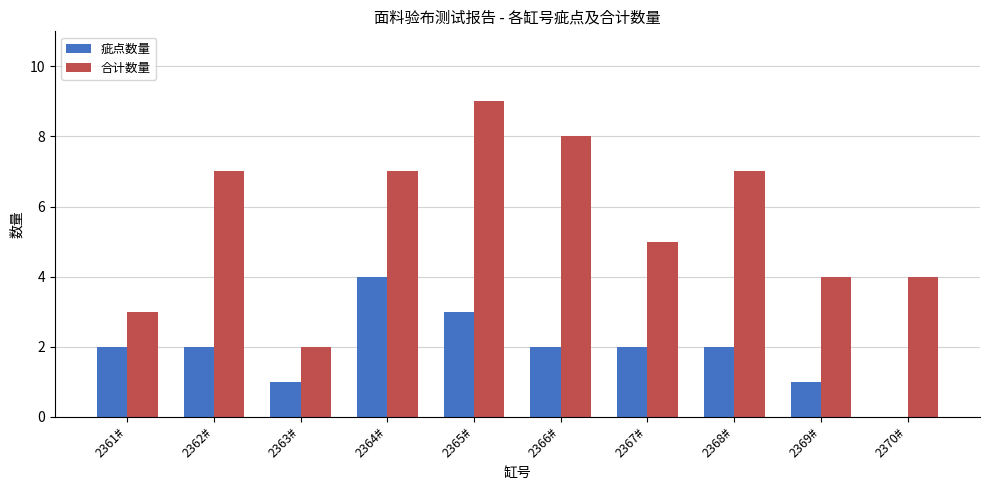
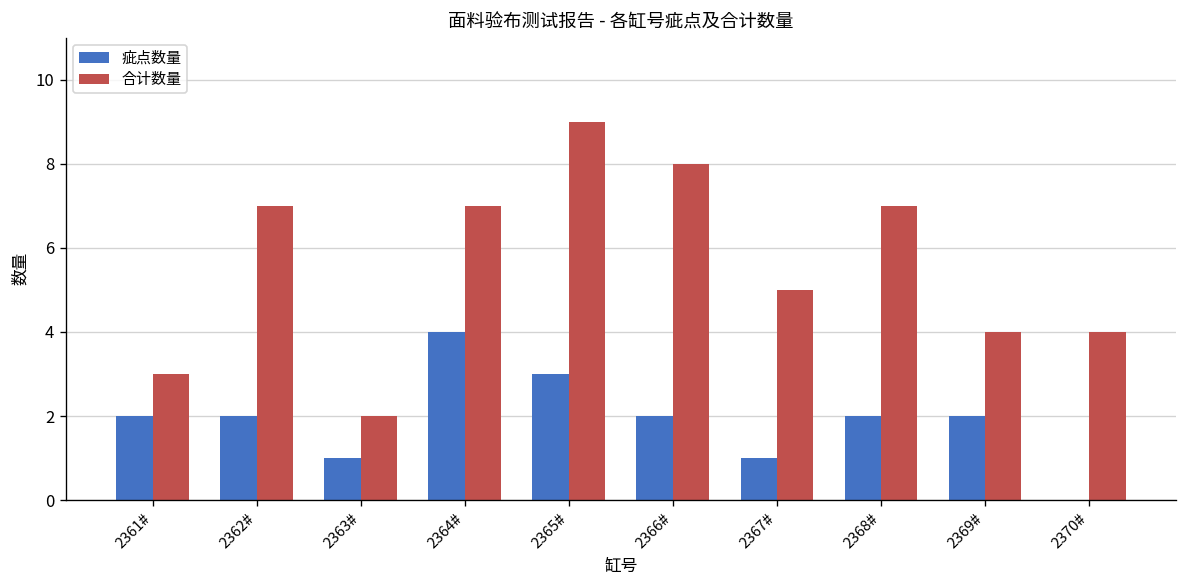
疵点数量, 2367#: 2 -> 1
疵点数量, 2369#: 1 -> 2
